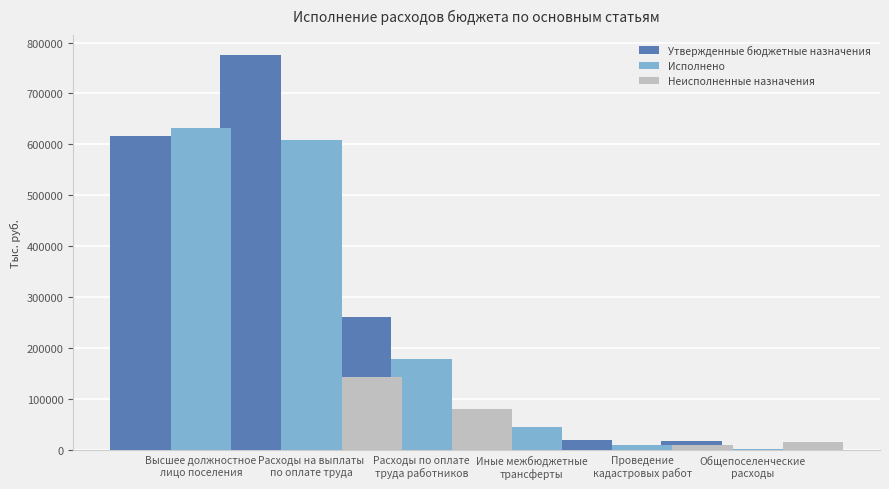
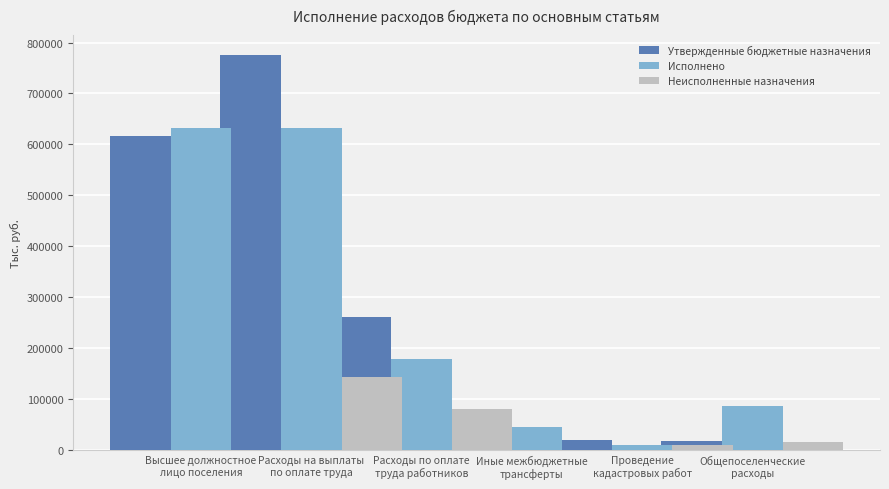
Исполнено, Расходы на выплаты по оплате труда: 610000 -> 630000
Исполнено, Общепоселенческие расходы: 0 -> 90000
